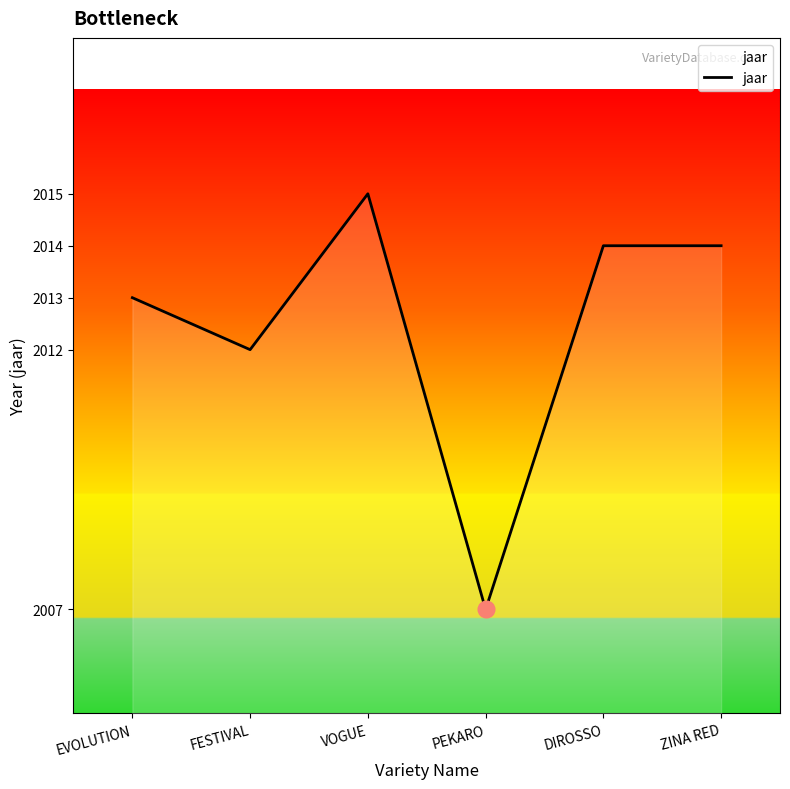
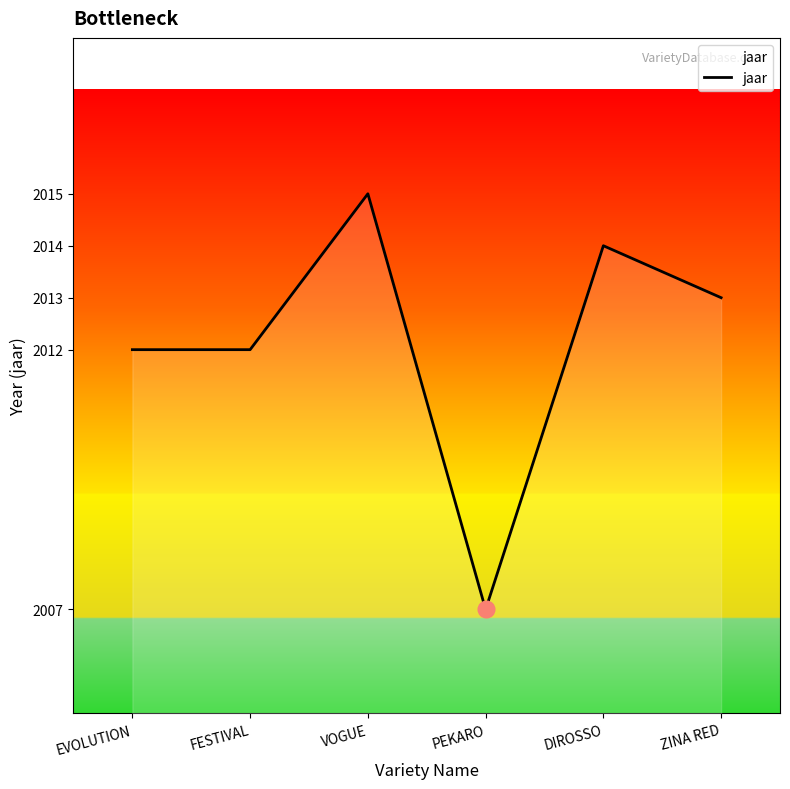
jaar, EVOLUTION: 2013 -> 2012
jaar, ZINA RED: 2014 -> 2013
